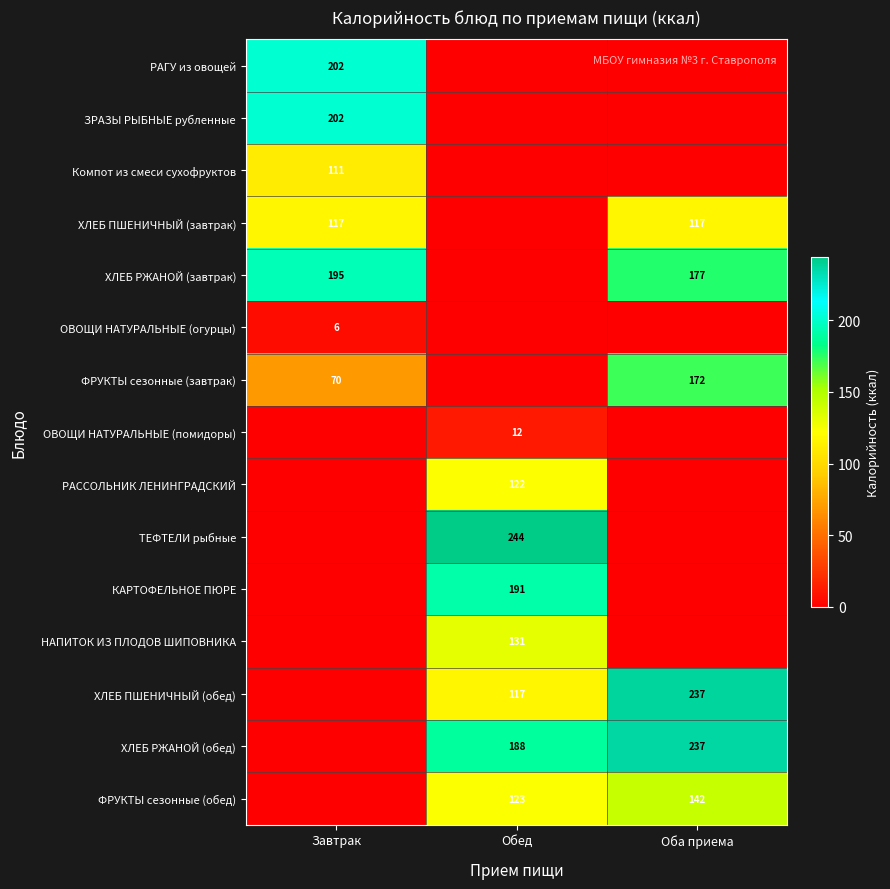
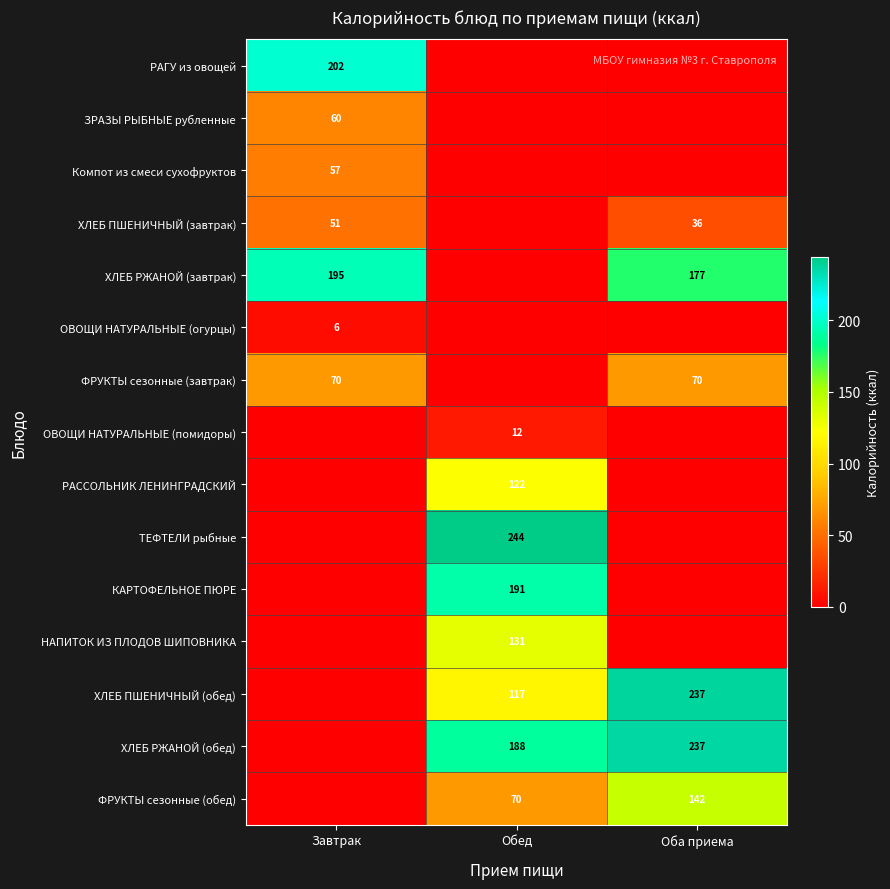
ЗРАЗЫ РЫБНЫЕ рубленные, Завтрак: 202 -> 60
Компот из смеси сухофруктов, Завтрак: 111 -> 57
ХЛЕБ ПШЕНИЧНЫЙ (завтрак), Завтрак: 117 -> 51
ХЛЕБ ПШЕНИЧНЫЙ (завтрак), Оба приема: 117 -> 36
ФРУКТЫ сезонные (завтрак), Оба приема: 172 -> 70
ФРУКТЫ сезонные (обед), Обед: 123 -> 70
